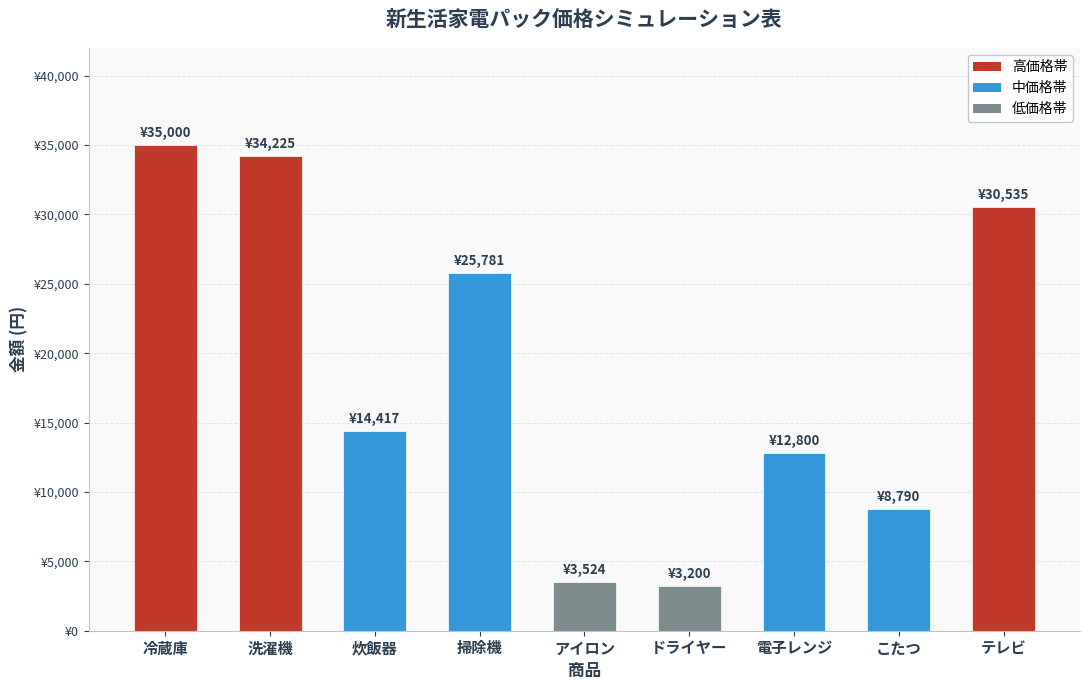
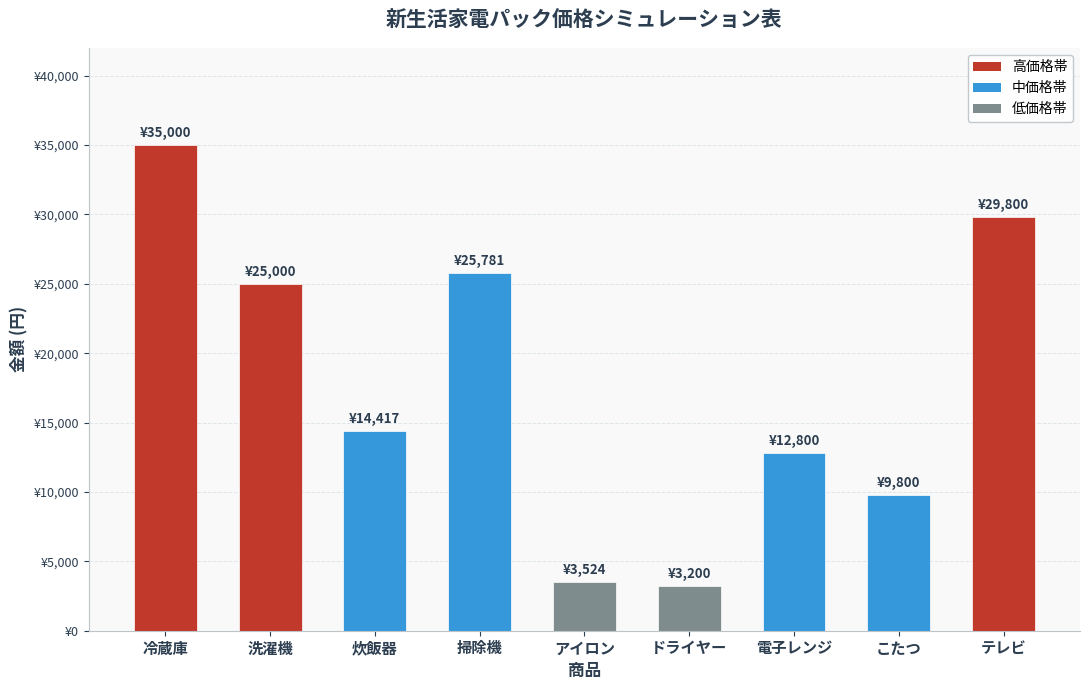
洗濯機: ¥34,225 -> ¥25,000
こたつ: ¥8,790 -> ¥9,800
テレビ: ¥30,535 -> ¥29,800
